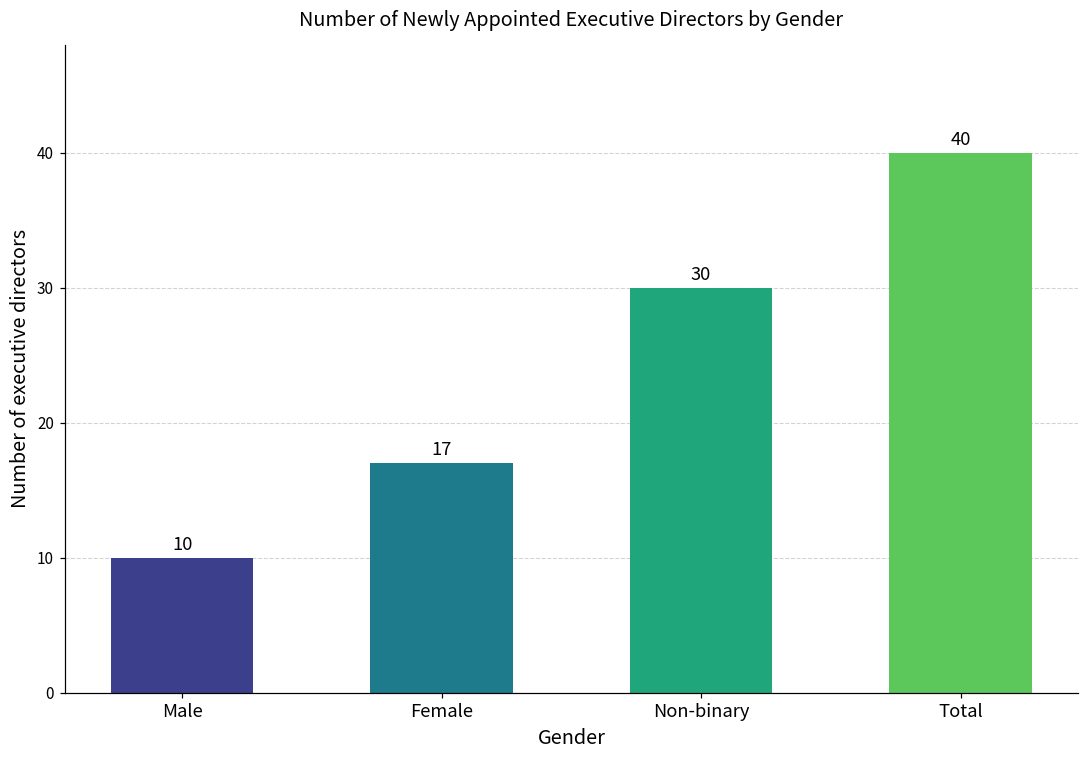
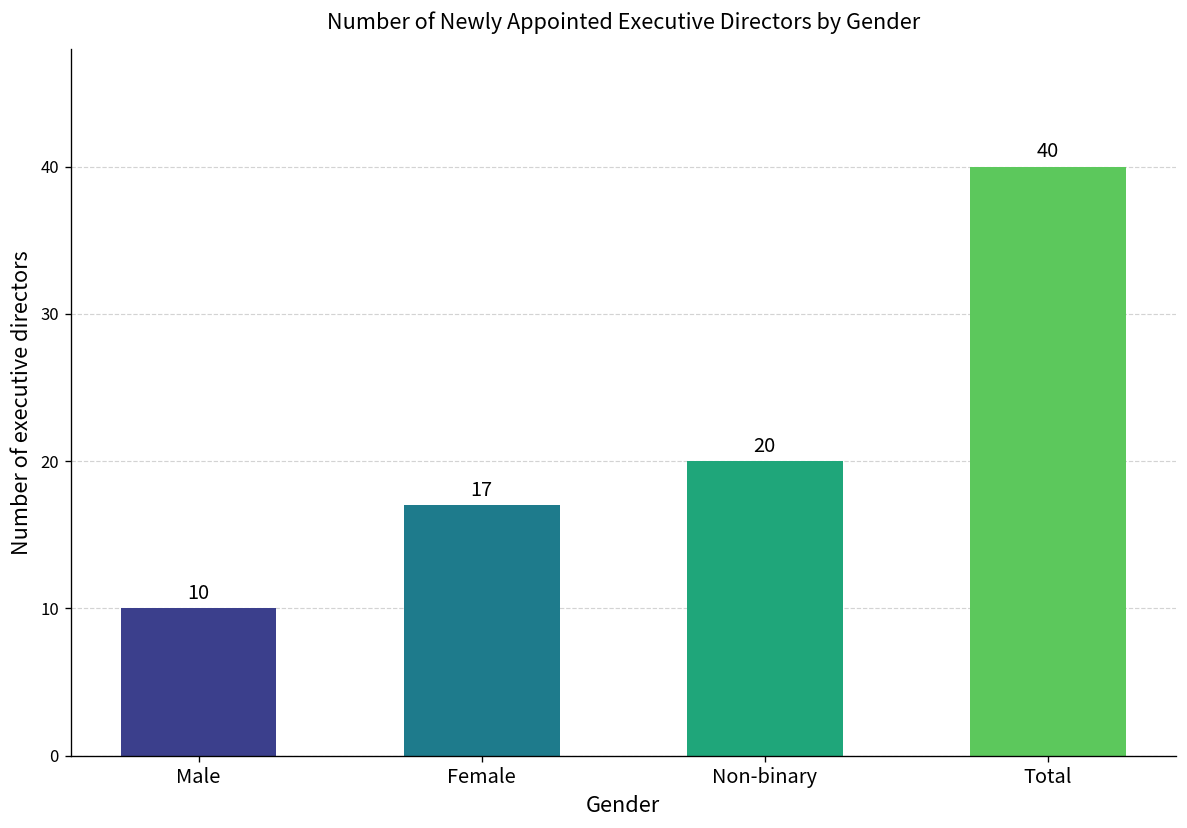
Non-binary: 30 -> 20
